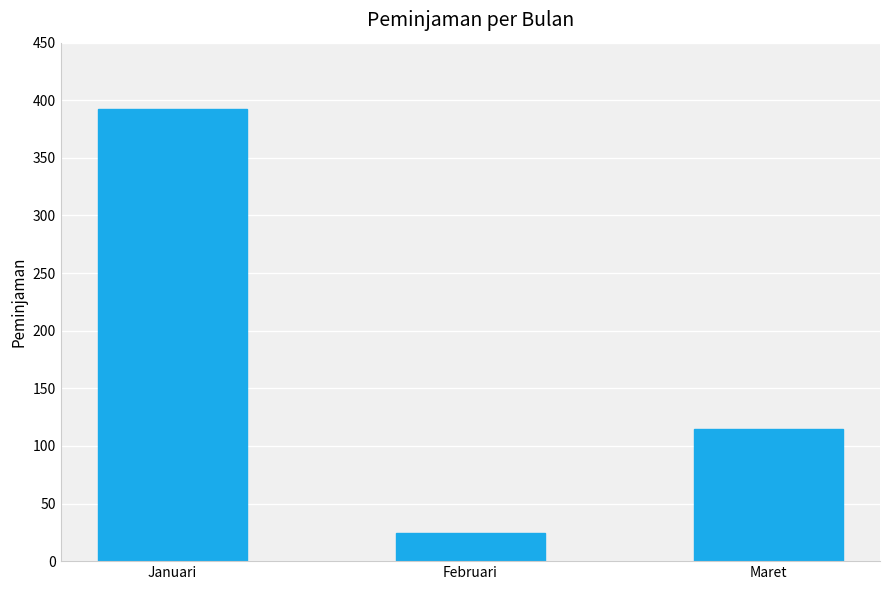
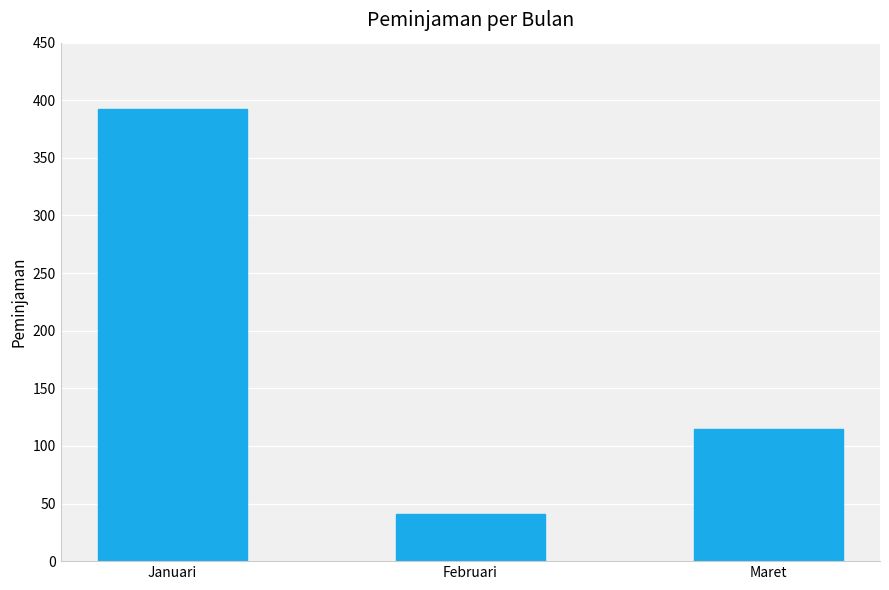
Februari: 24 -> 41
